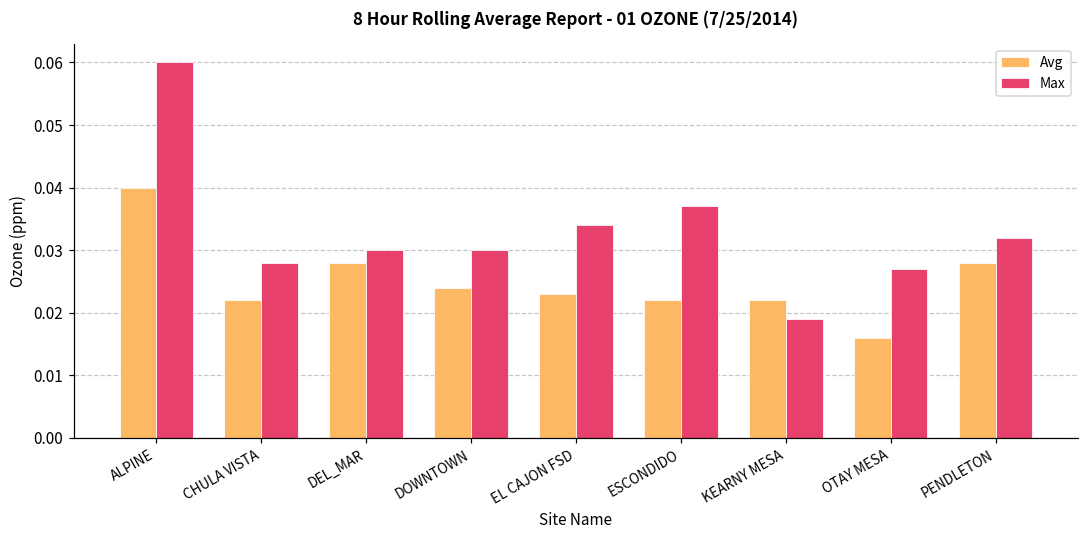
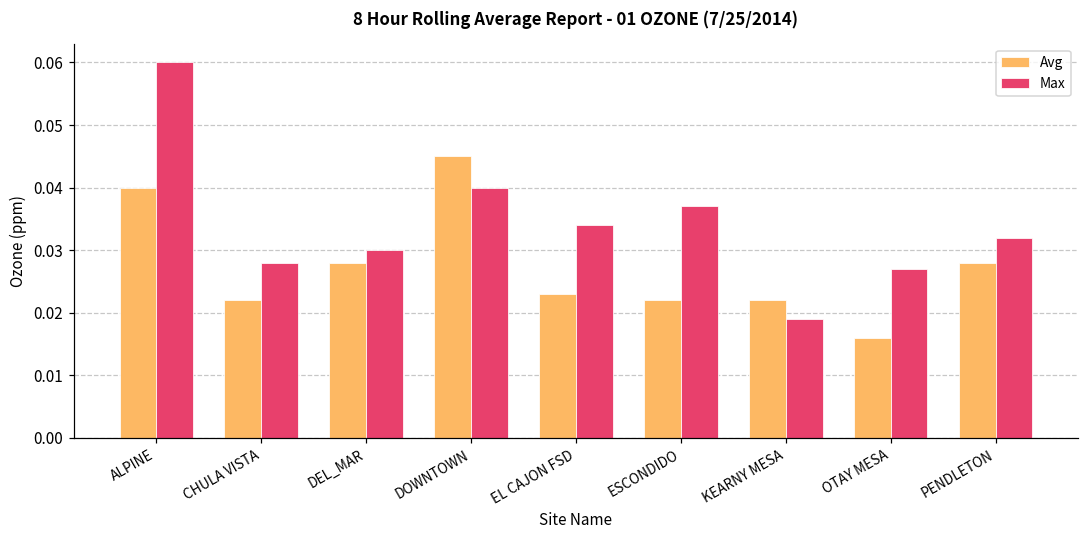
Avg, DOWNTOWN: 0.024 -> 0.045
Max, DOWNTOWN: 0.03 -> 0.04
